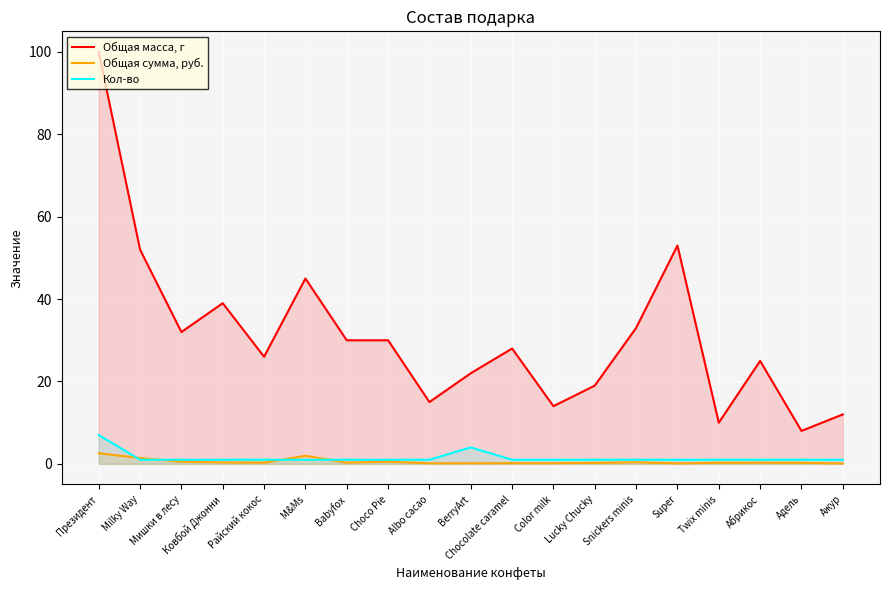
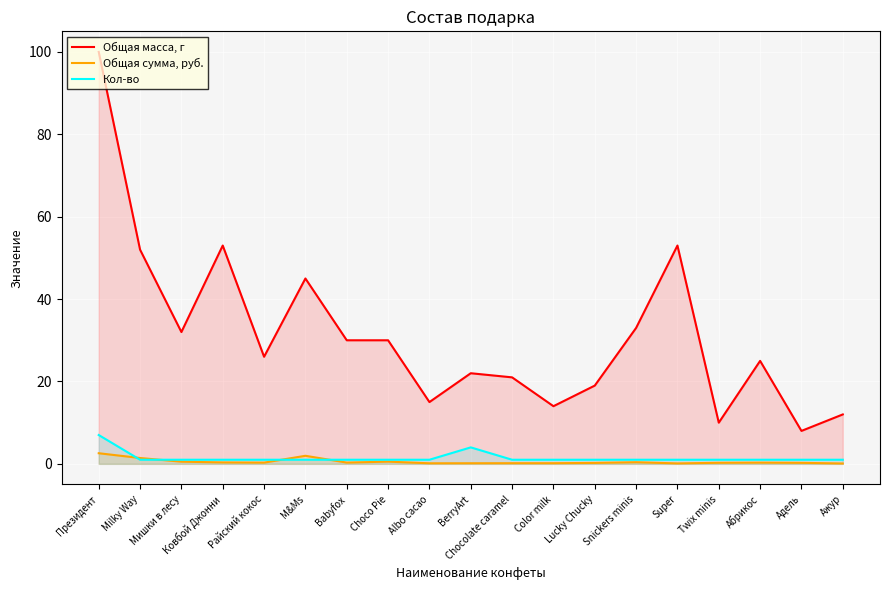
Общая масса, г, Ковбой Джонни: 39 -> 53
Общая масса, г, Chocolate caramel: 28 -> 21
